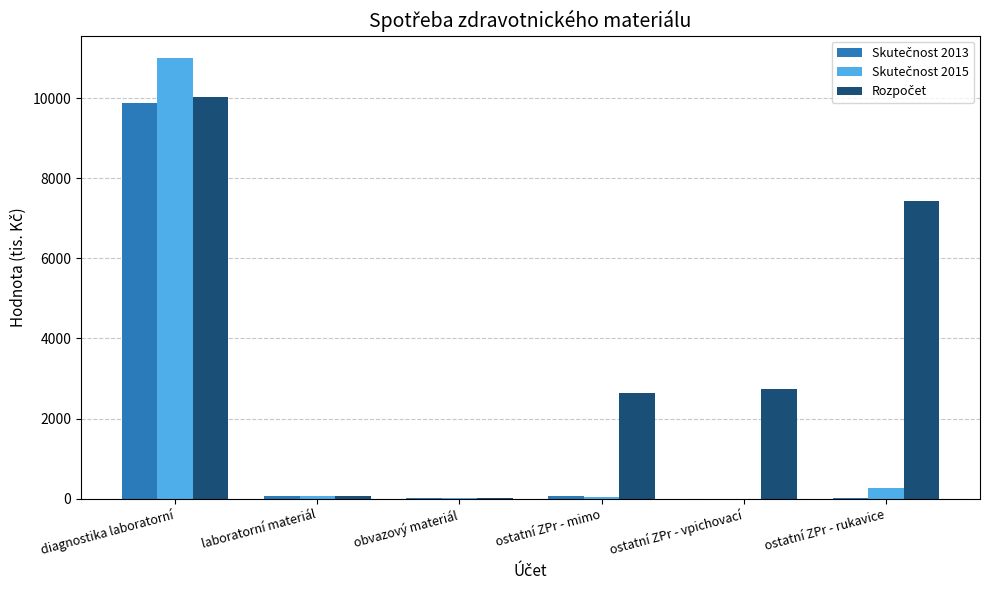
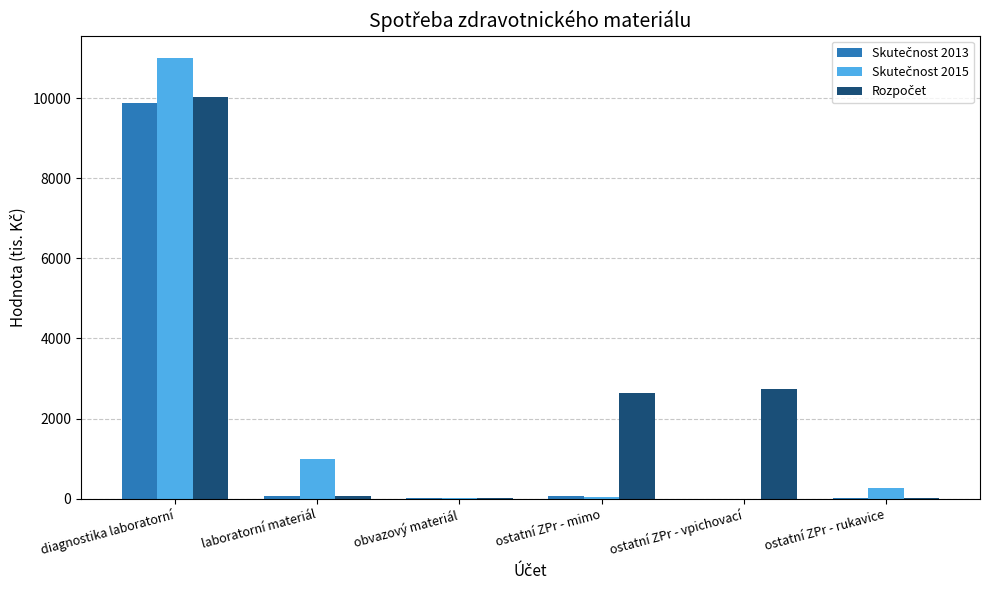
Skutečnost 2015, laboratorní materiál: 100 -> 1000
Rozpočet, ostatní ZPr - rukavice: 7400 -> 0
